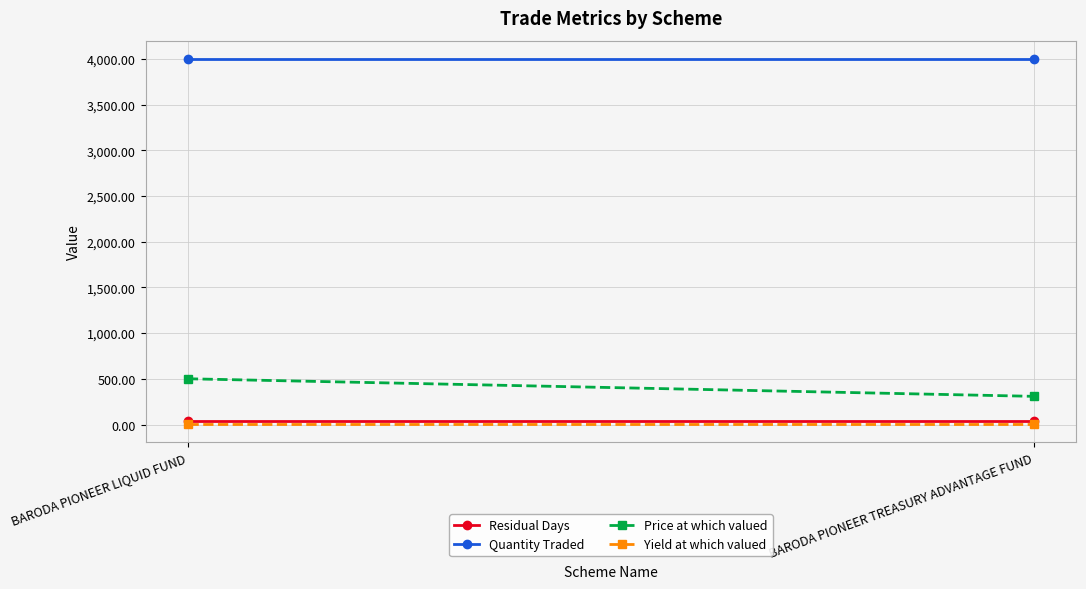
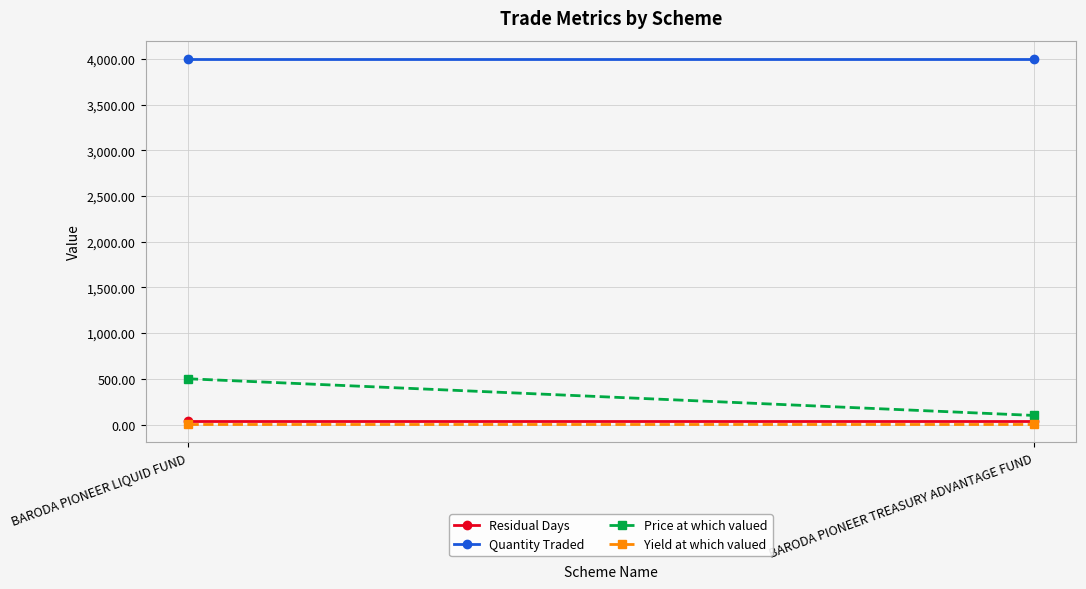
Price at which valued, BARODA PIONEER TREASURY ADVANTAGE FUND: 300 -> 100
